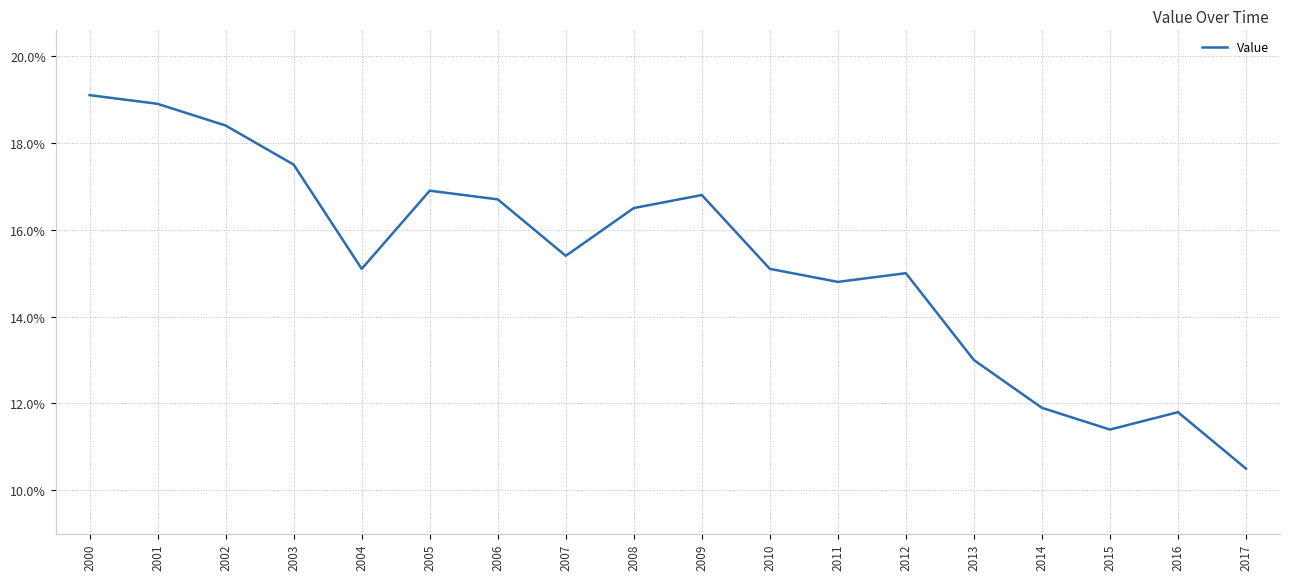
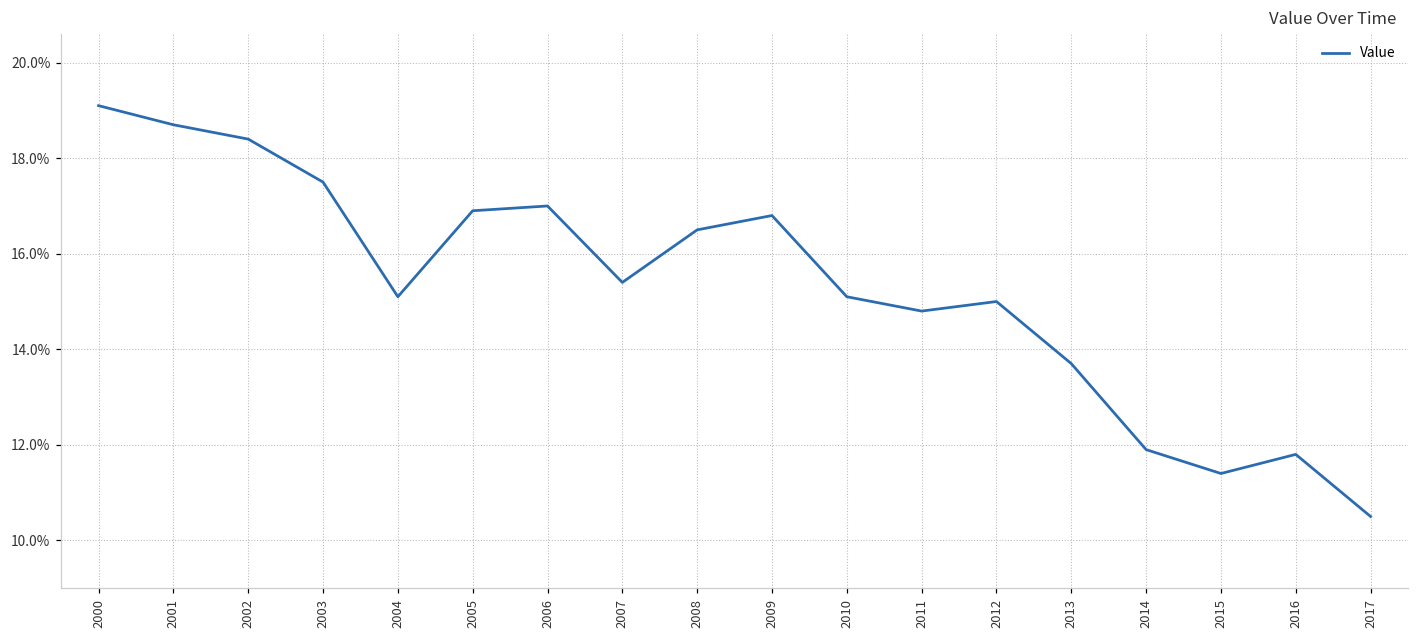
2001: 18.9% -> 18.7%
2006: 16.7% -> 17.0%
2013: 13.0% -> 13.7%
